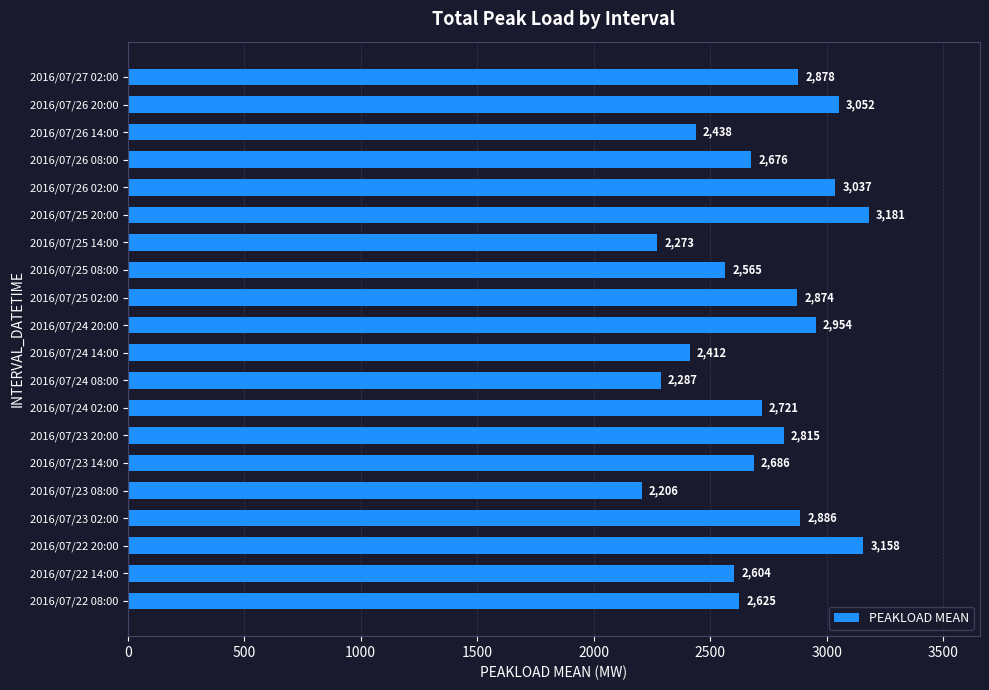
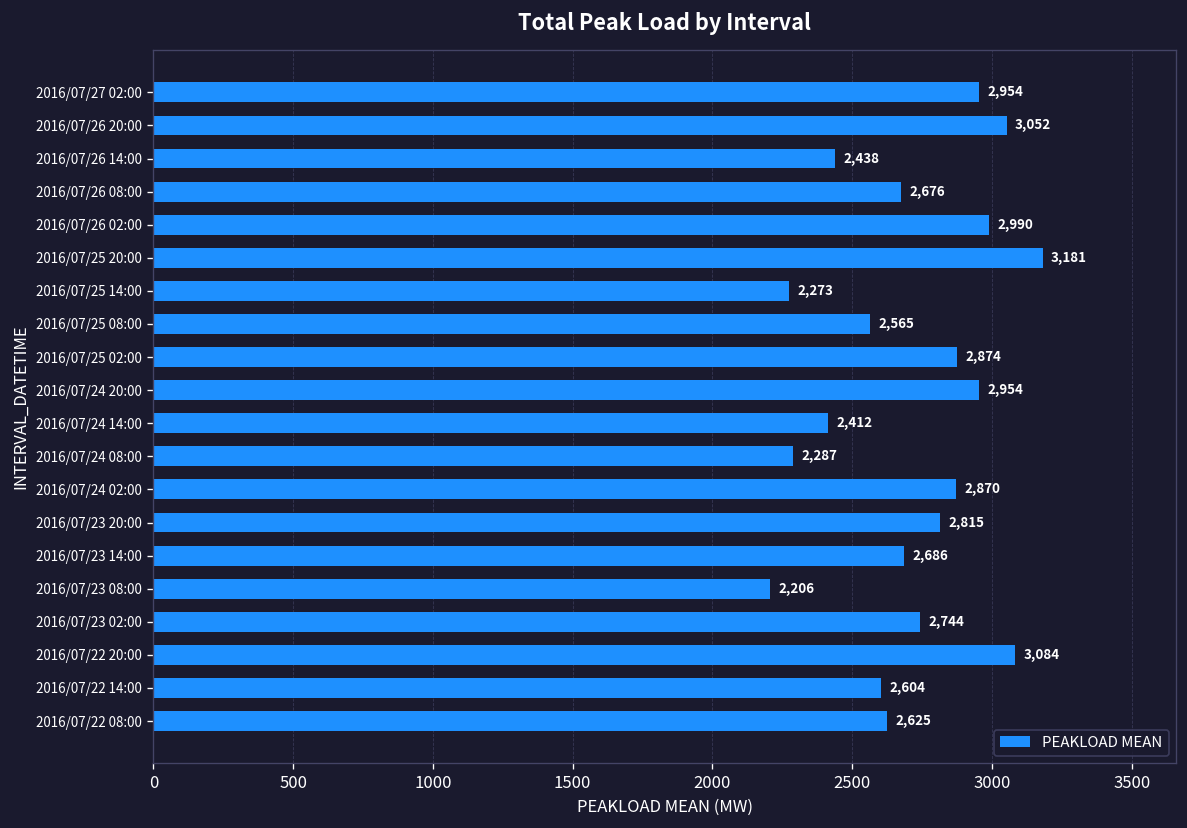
2016/07/27 02:00: 2,878 -> 2,954
2016/07/26 02:00: 3,037 -> 2,990
2016/07/24 02:00: 2,721 -> 2,870
2016/07/23 02:00: 2,886 -> 2,744
2016/07/22 20:00: 3,158 -> 3,084
